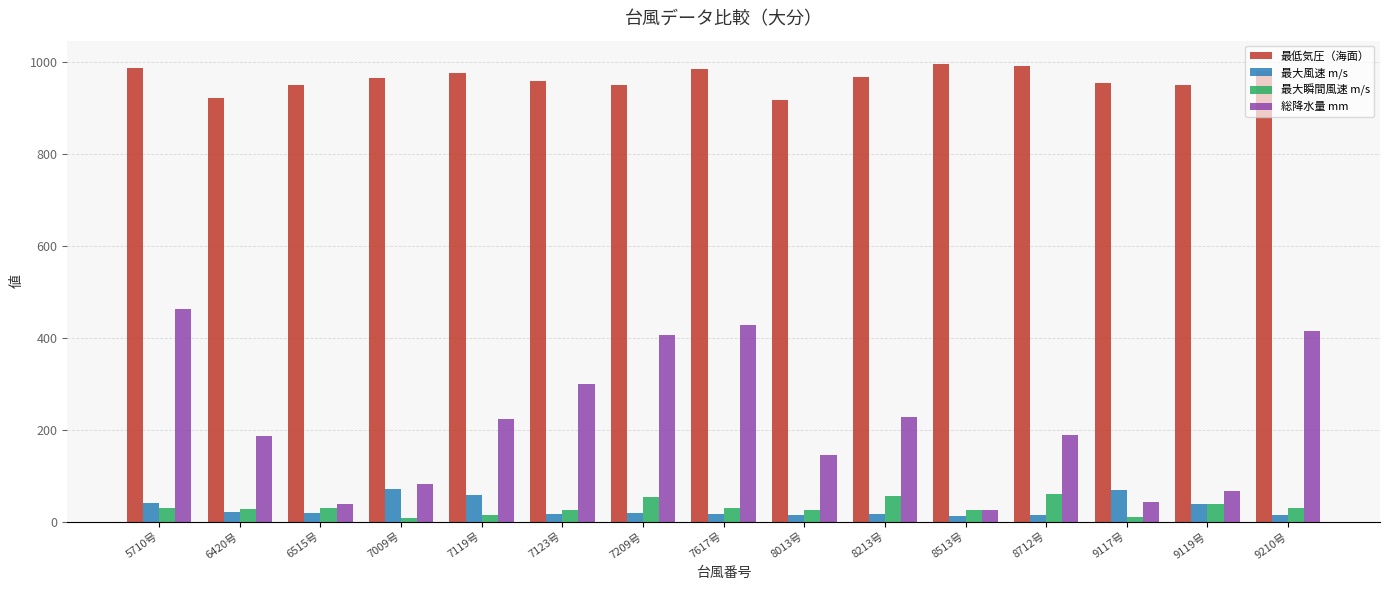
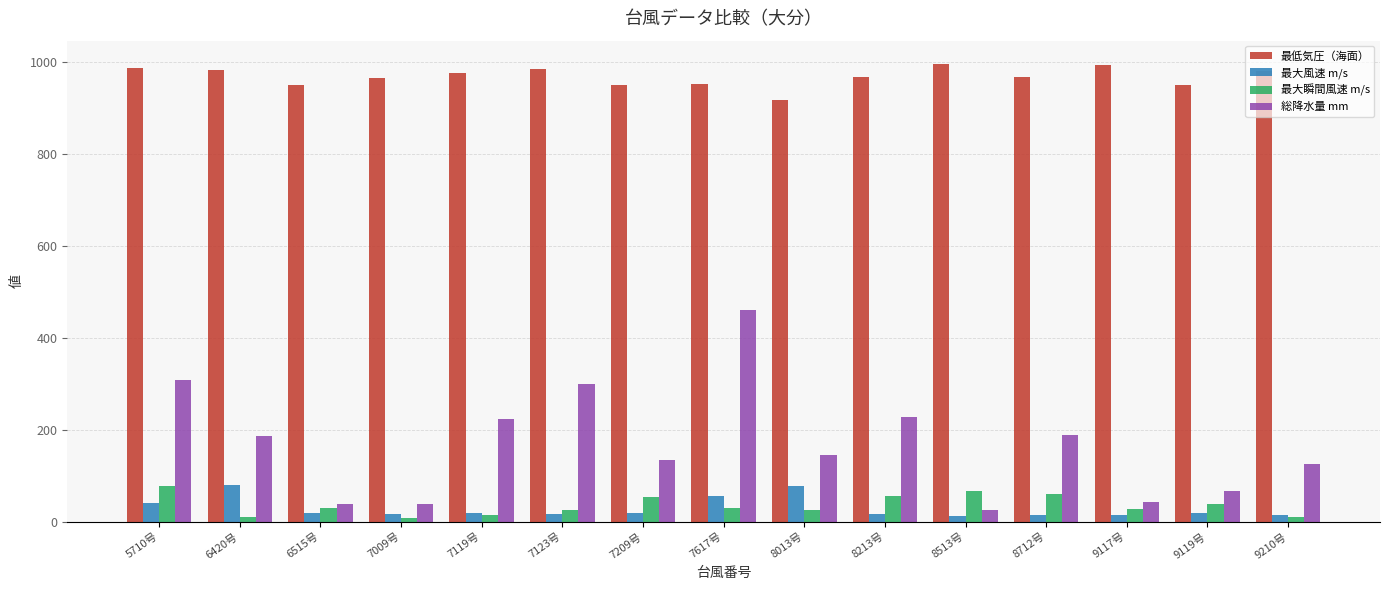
最大瞬間風速 m/s, 5710号: 30 -> 80
総降水量 mm, 5710号: 460 -> 310
最低気圧（海面）, 6420号: 920 -> 980
最大風速 m/s, 6420号: 20 -> 80
最大瞬間風速 m/s, 6420号: 30 -> 10
最大風速 m/s, 7009号: 70 -> 20
総降水量 mm, 7009号: 80 -> 40
最大風速 m/s, 7119号: 60 -> 20
最低気圧（海面）, 7123号: 960 -> 990
総降水量 mm, 7209号: 410 -> 130
最低気圧（海面）, 7617号: 980 -> 950
最大風速 m/s, 7617号: 20 -> 60
総降水量 mm, 7617号: 430 -> 460
最大風速 m/s, 8013号: 20 -> 80
最大瞬間風速 m/s, 8513号: 30 -> 70
最低気圧（海面）, 8712号: 990 -> 970
最低気圧（海面）, 9117号: 950 -> 990
最大風速 m/s, 9117号: 70 -> 10
最大瞬間風速 m/s, 9117号: 10 -> 30
最大風速 m/s, 9119号: 40 -> 20
最大瞬間風速 m/s, 9210号: 30 -> 10
総降水量 mm, 9210号: 420 -> 130
